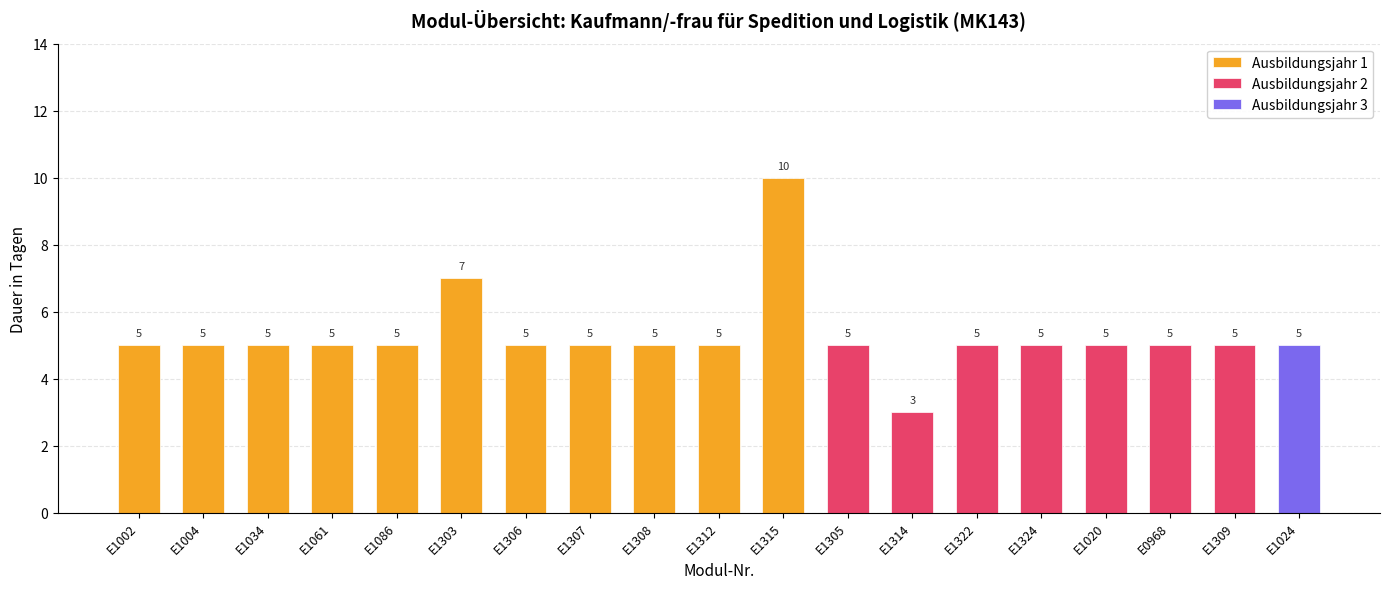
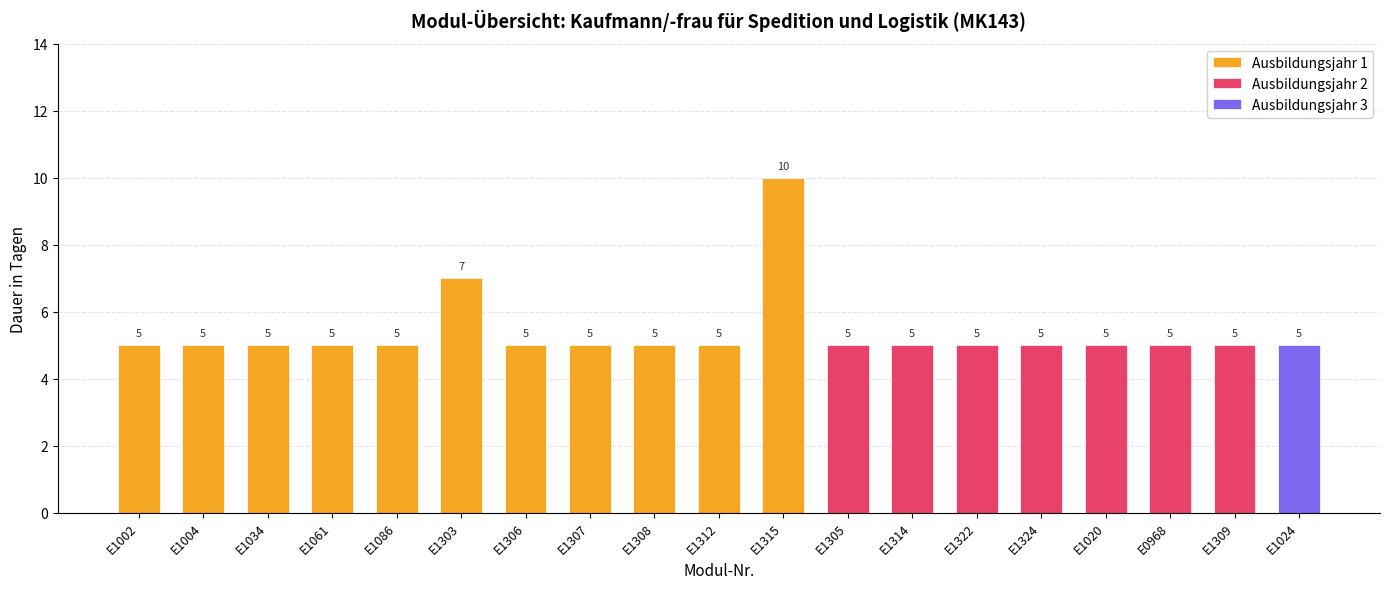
Ausbildungsjahr 2, E1314: 3 -> 5
